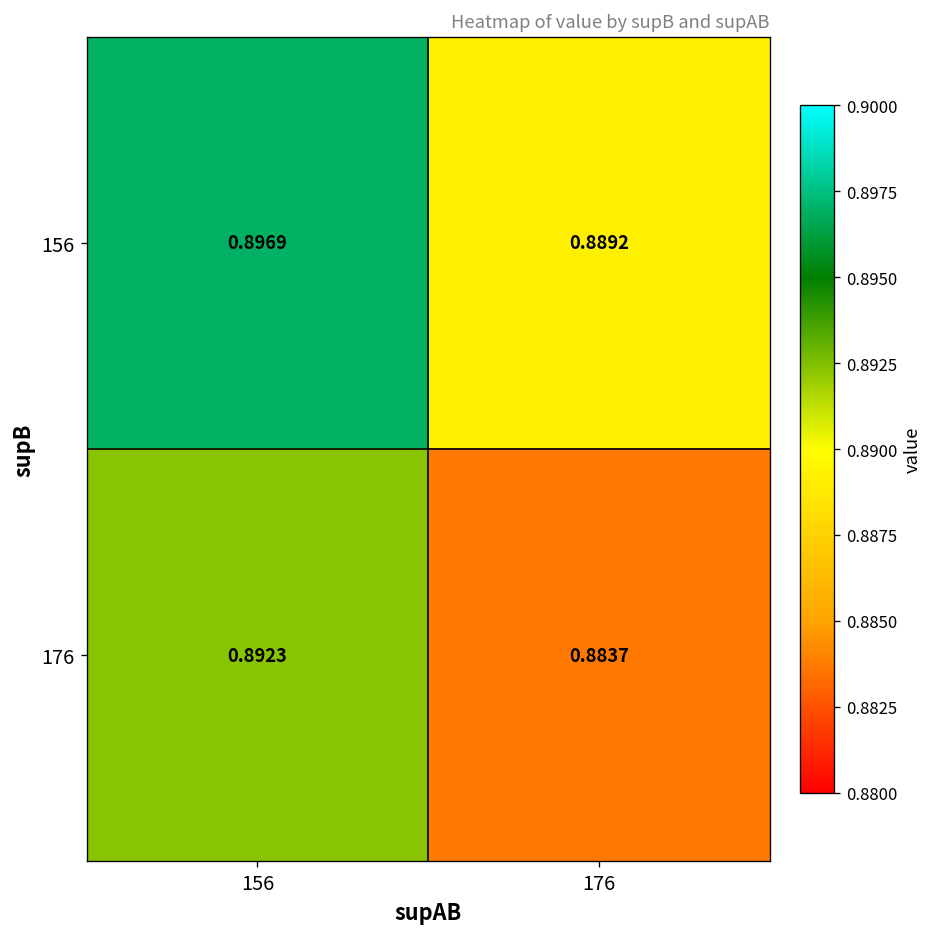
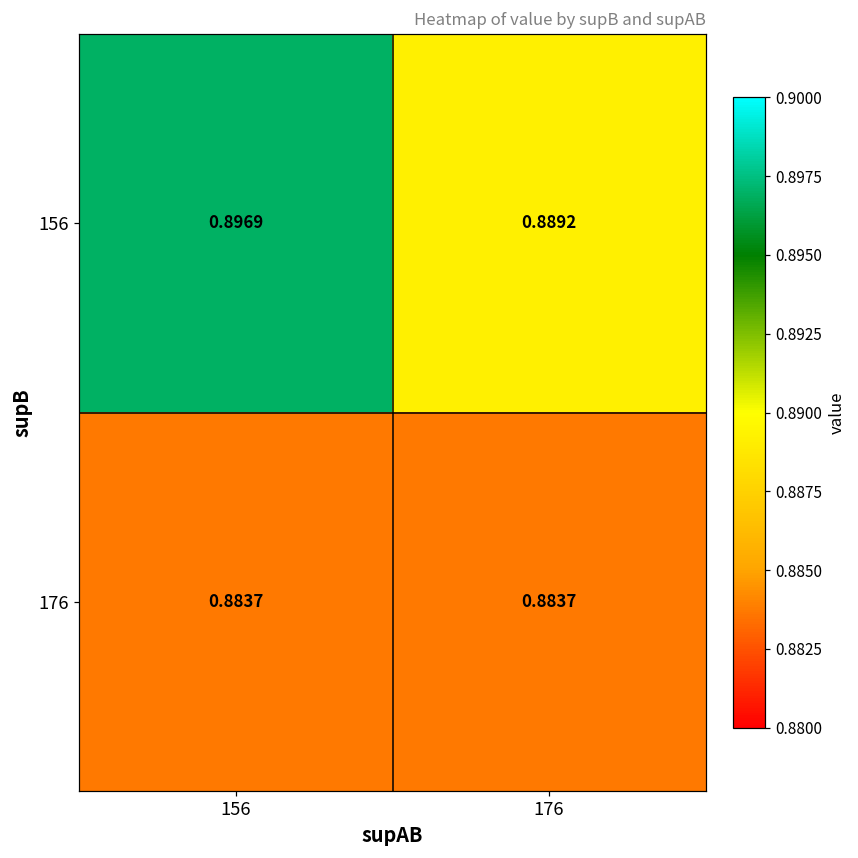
176, 156: 0.8923 -> 0.8837
